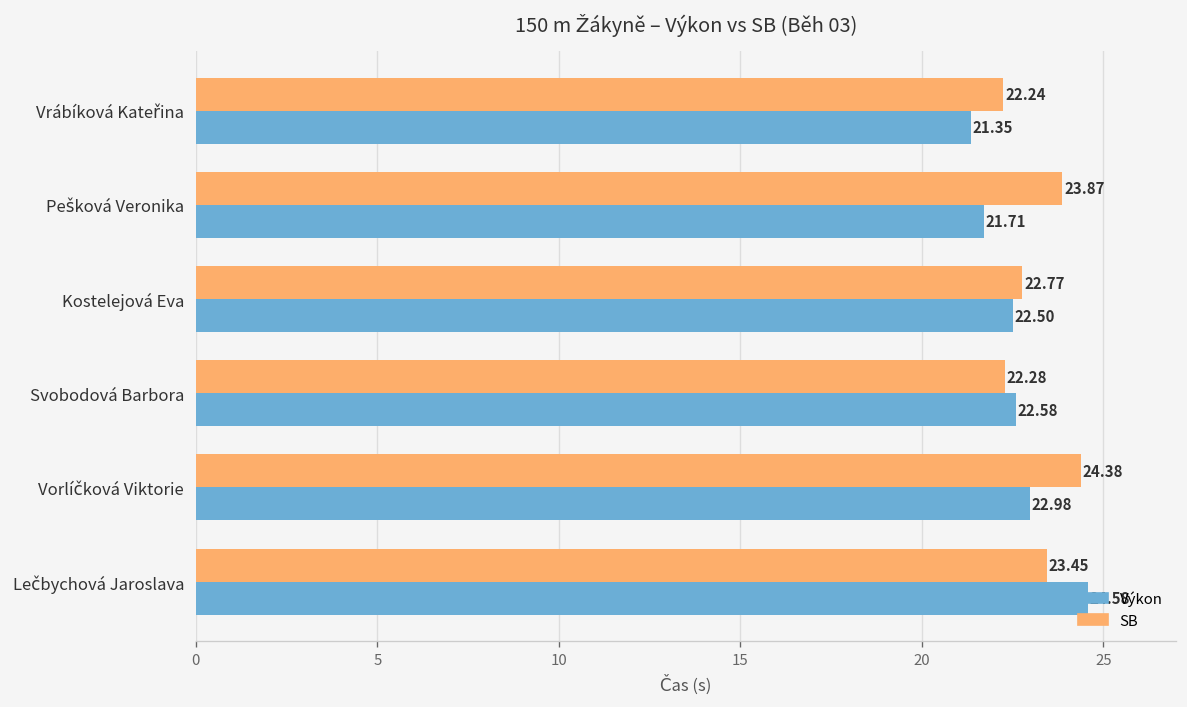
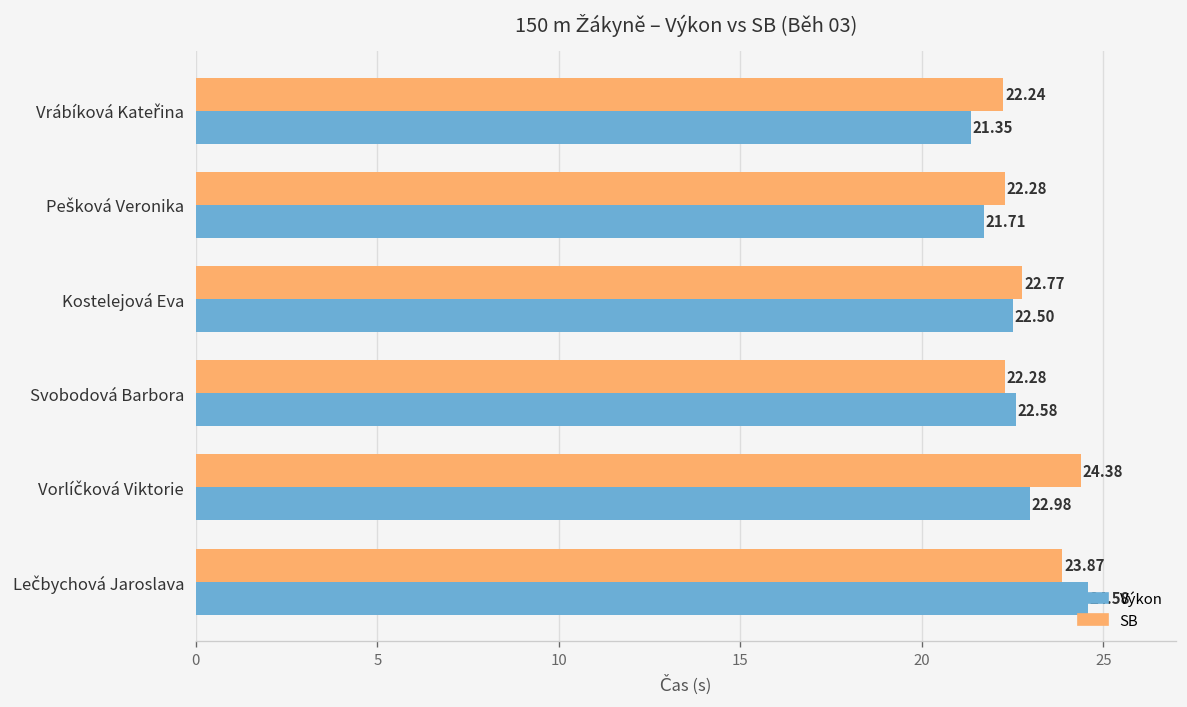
SB, Pešková Veronika: 23.87 -> 22.28
SB, Lečbychová Jaroslava: 23.45 -> 23.87
